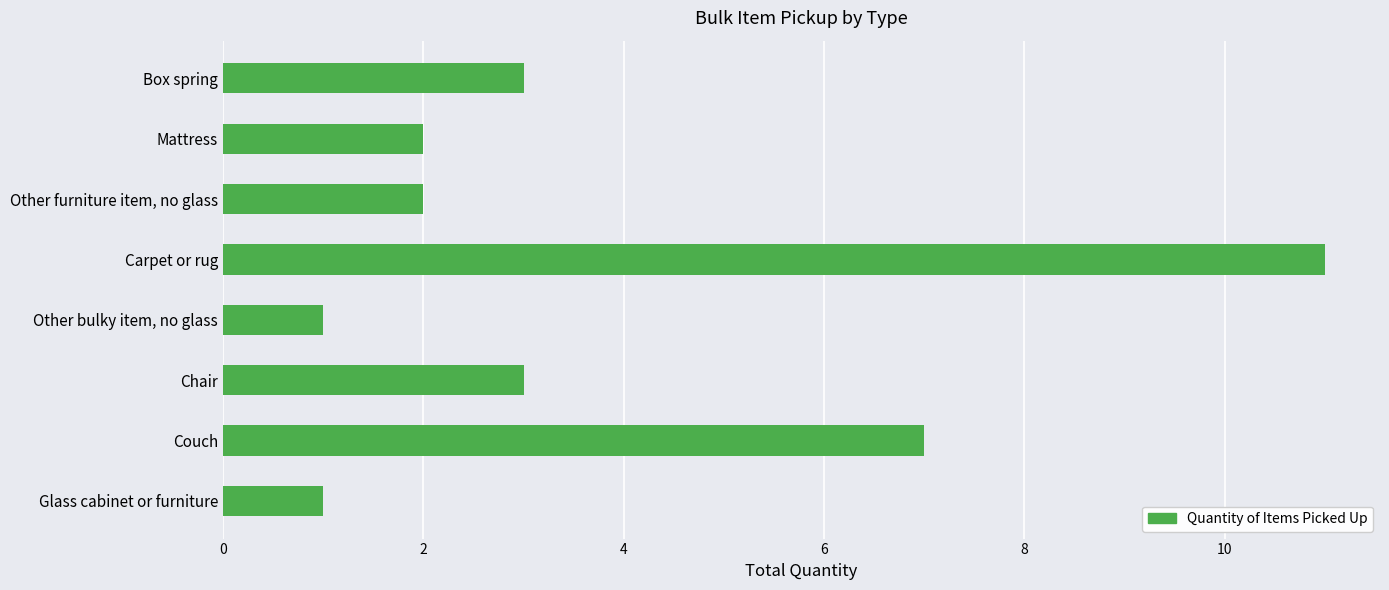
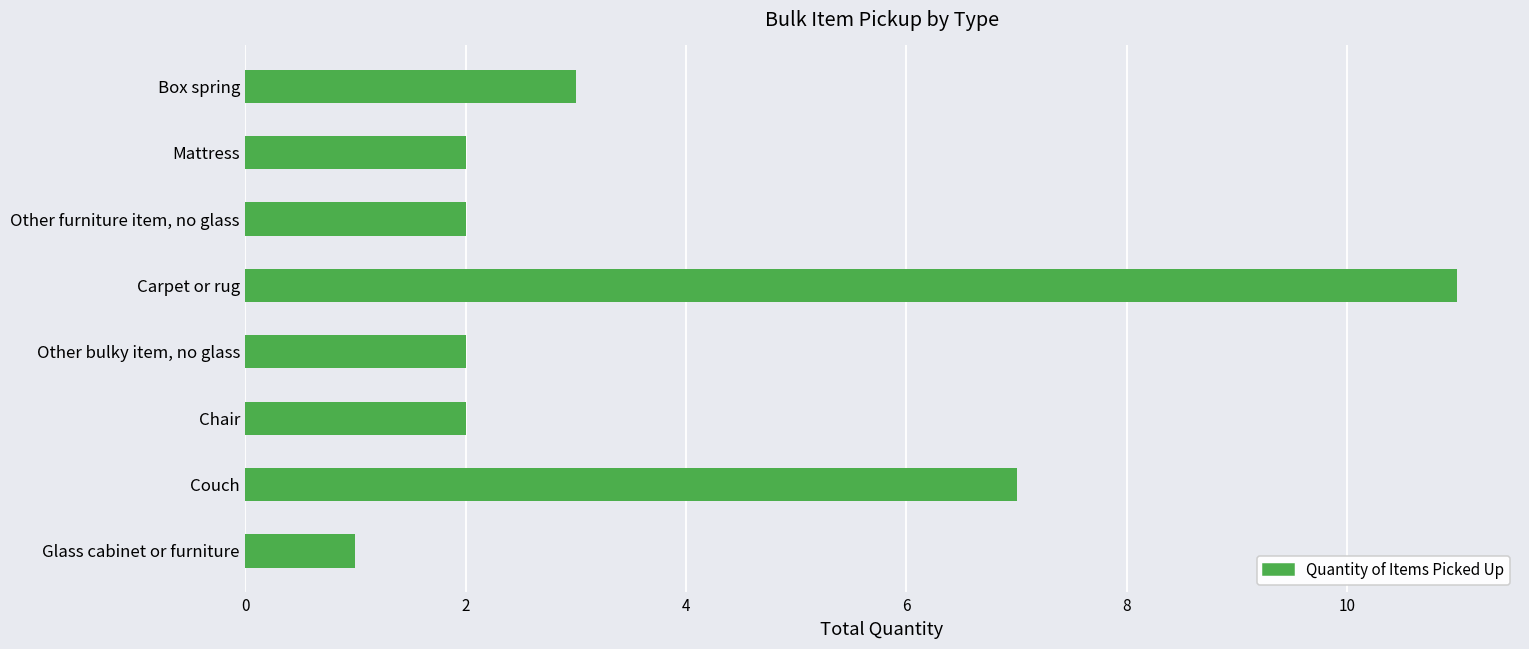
Other bulky item, no glass: 1 -> 2
Chair: 3 -> 2
